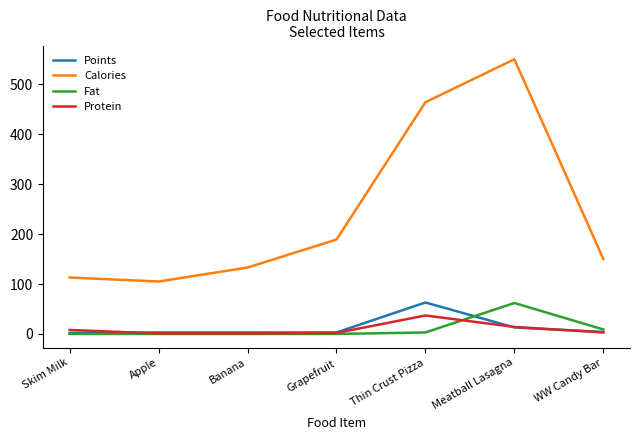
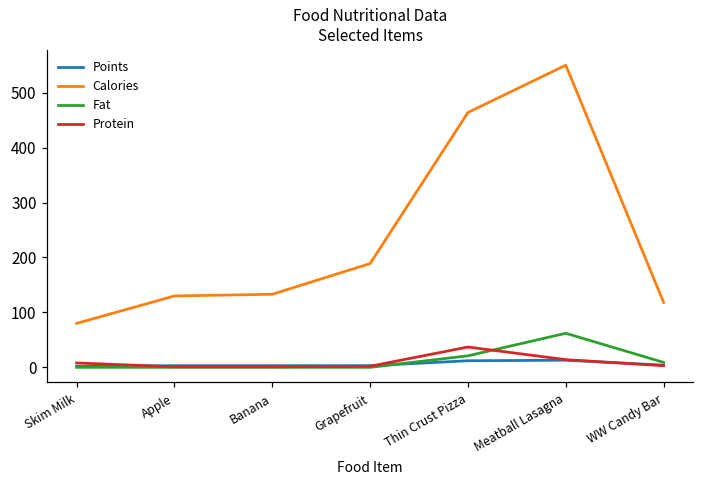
Calories, Skim Milk: 110 -> 80
Calories, Apple: 110 -> 130
Points, Thin Crust Pizza: 60 -> 10
Fat, Thin Crust Pizza: 0 -> 20
Calories, WW Candy Bar: 150 -> 120
